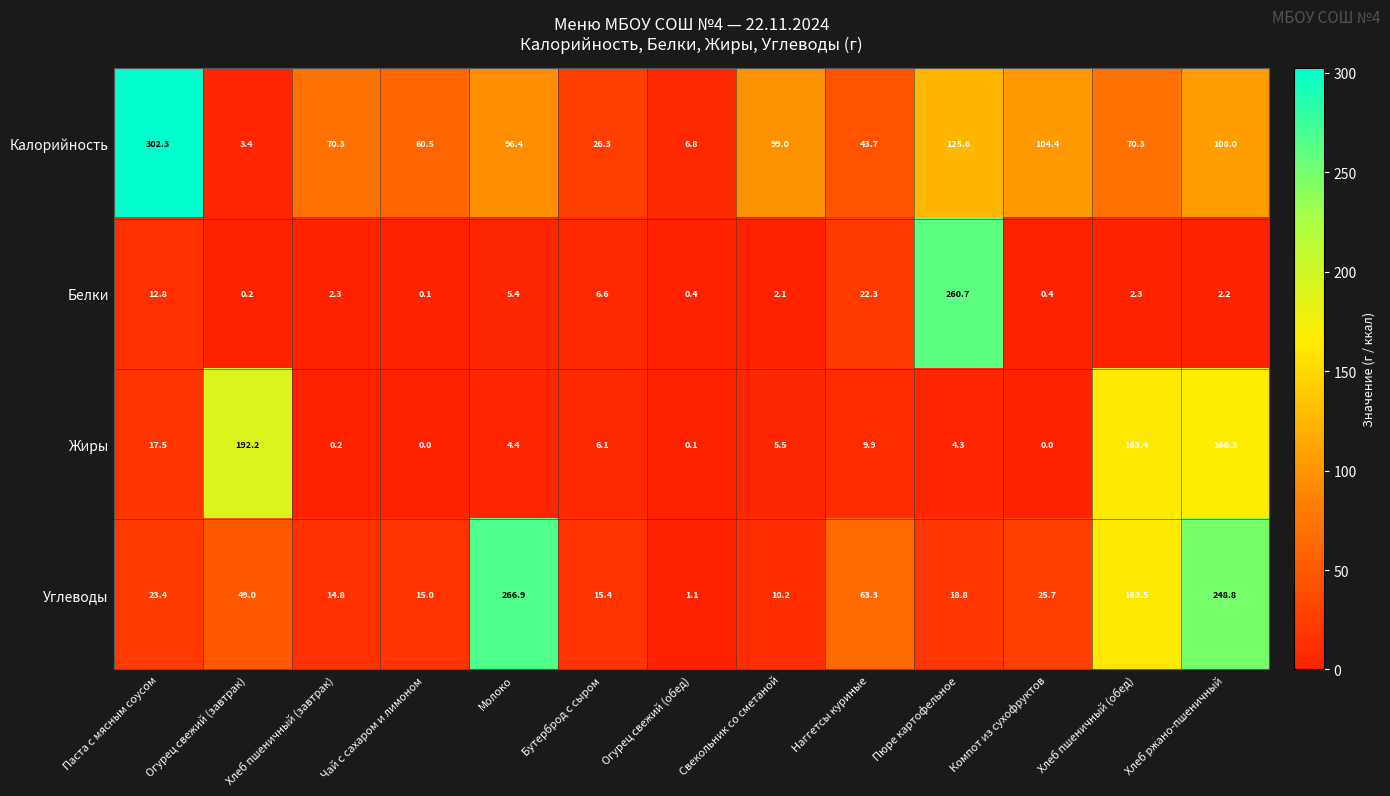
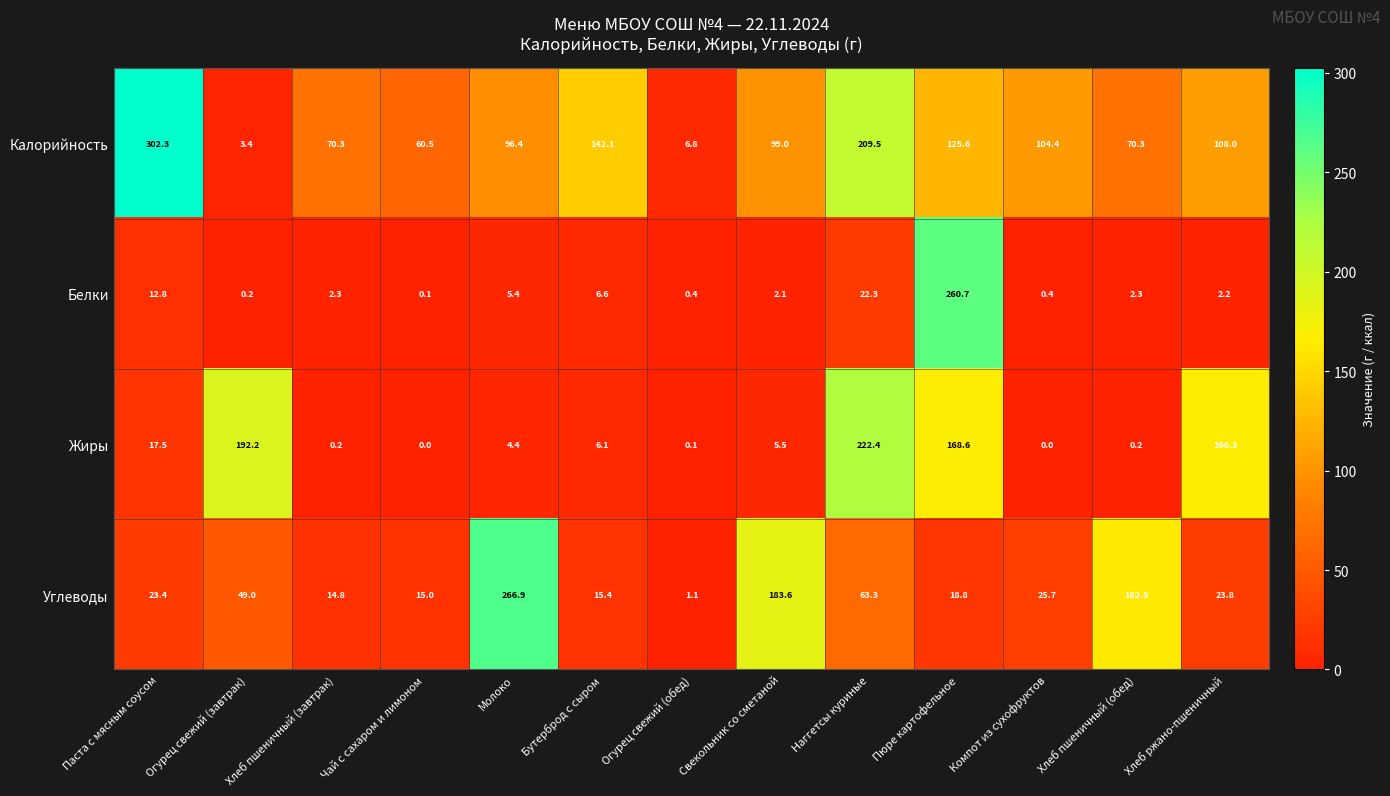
Калорийность, Бутерброд с сыром: 26.3 -> 142.1
Калорийность, Наггетсы куриные: 43.7 -> 209.5
Жиры, Наггетсы куриные: 9.9 -> 222.4
Жиры, Пюре картофельное: 4.3 -> 168.6
Жиры, Хлеб пшеничный (обед): 163.4 -> 0.2
Углеводы, Свекольник со сметаной: 10.2 -> 183.6
Углеводы, Хлеб ржано-пшеничный: 248.8 -> 23.8
